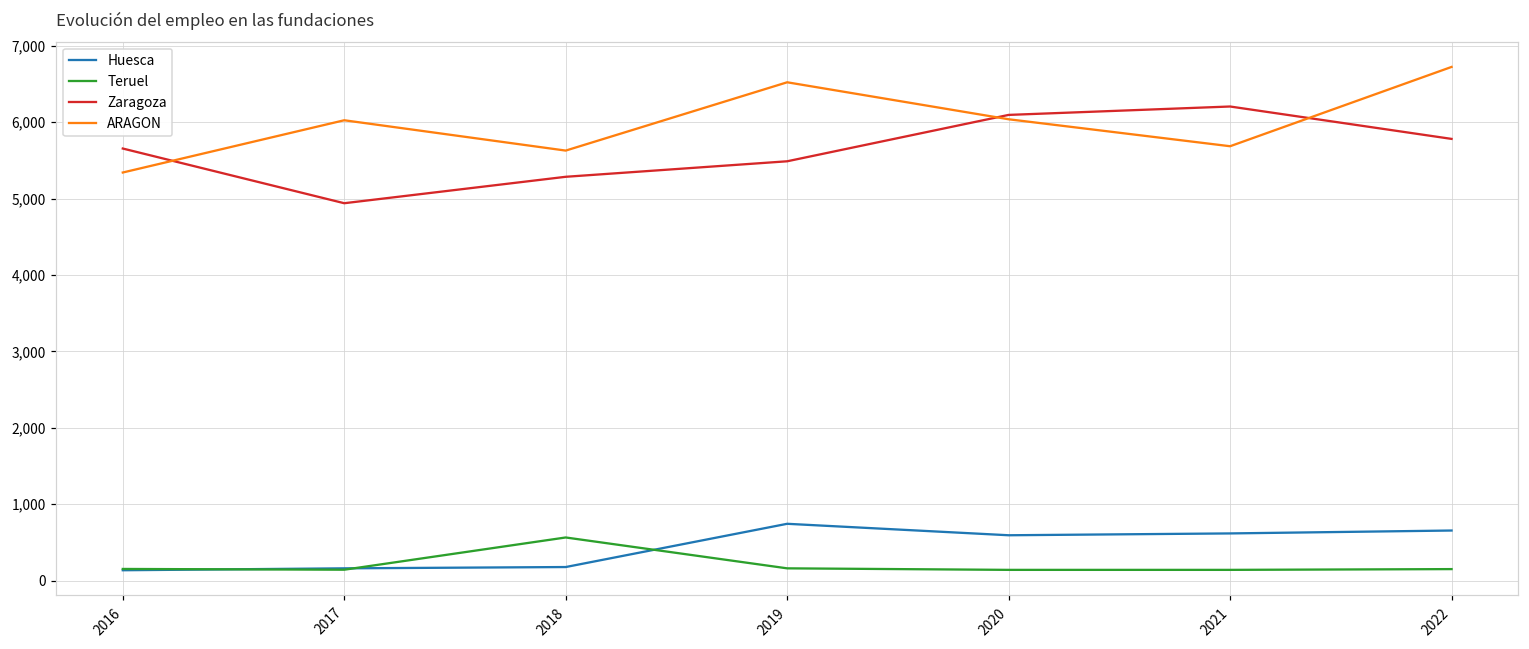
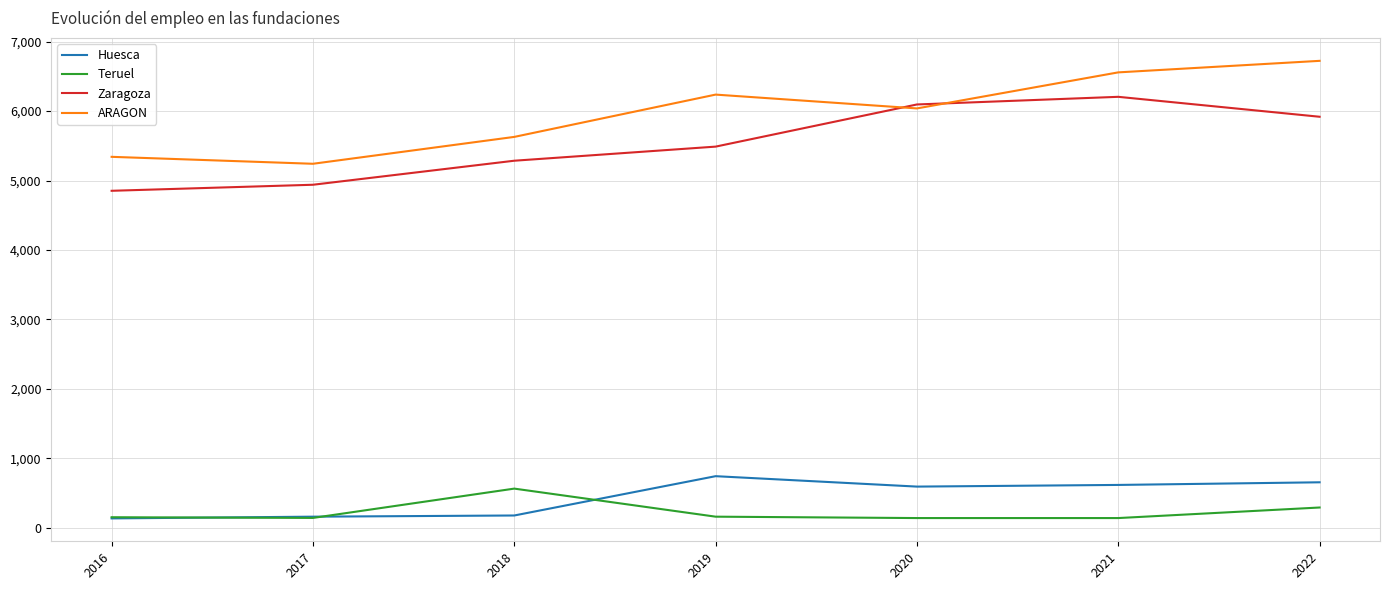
Zaragoza, 2016: 5,700 -> 4,900
ARAGON, 2017: 6,000 -> 5,200
ARAGON, 2019: 6,500 -> 6,200
ARAGON, 2021: 5,700 -> 6,600
Teruel, 2022: 200 -> 300
Zaragoza, 2022: 5,800 -> 5,900
